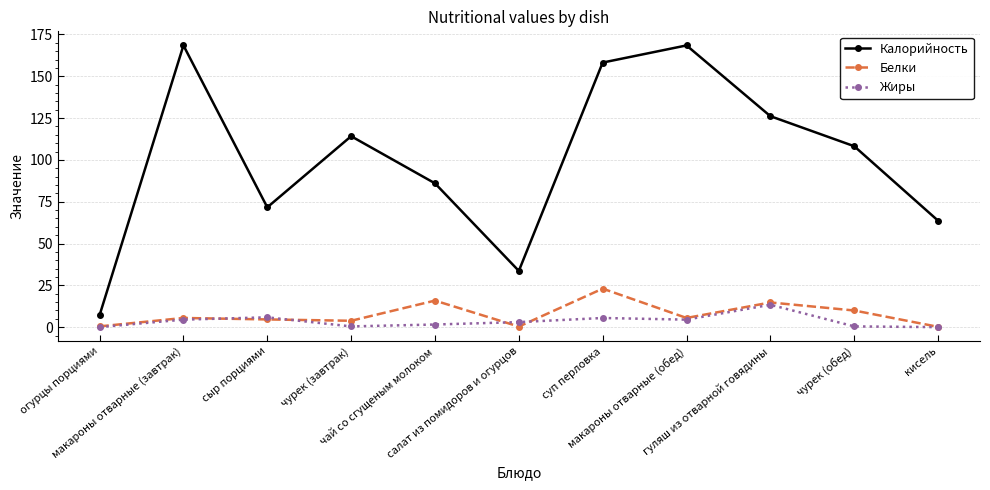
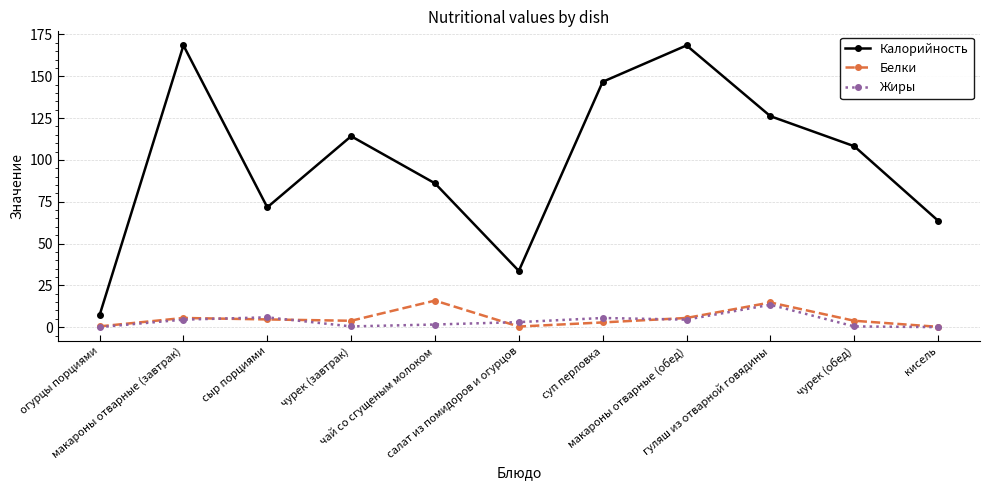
Калорийность, суп перловка: 158 -> 147
Белки, суп перловка: 23 -> 3
Белки, чурек (обед): 10 -> 4
